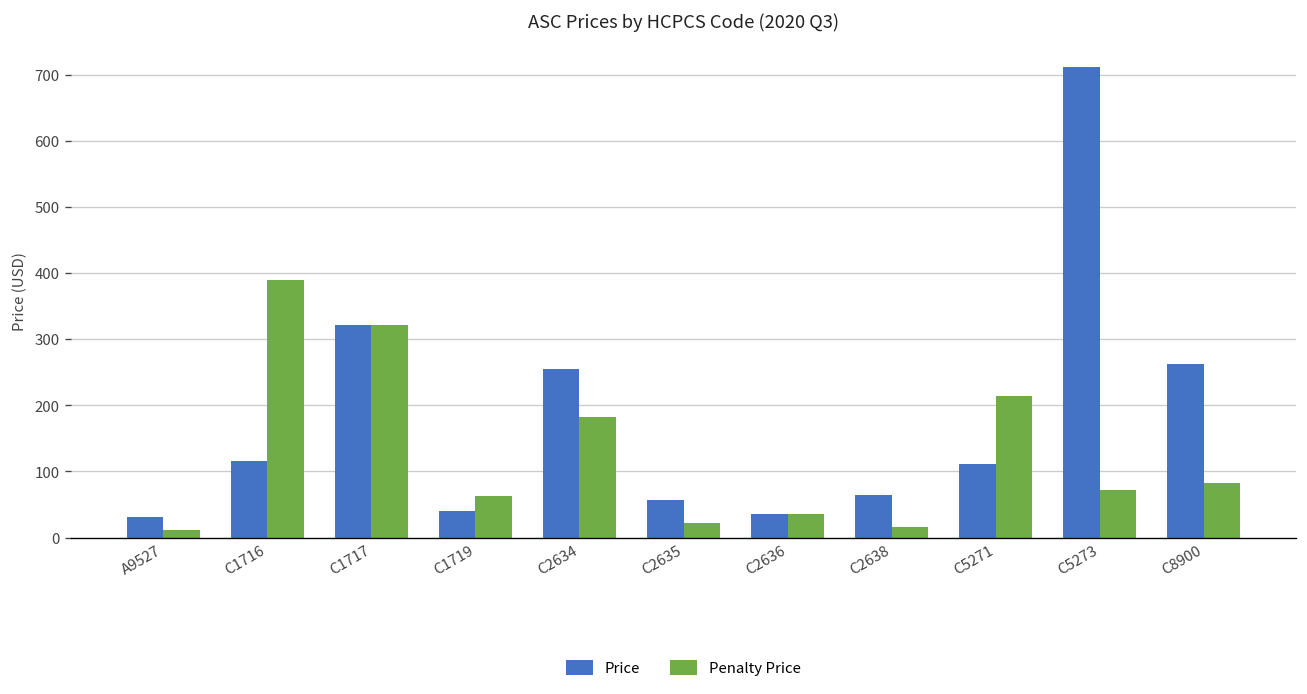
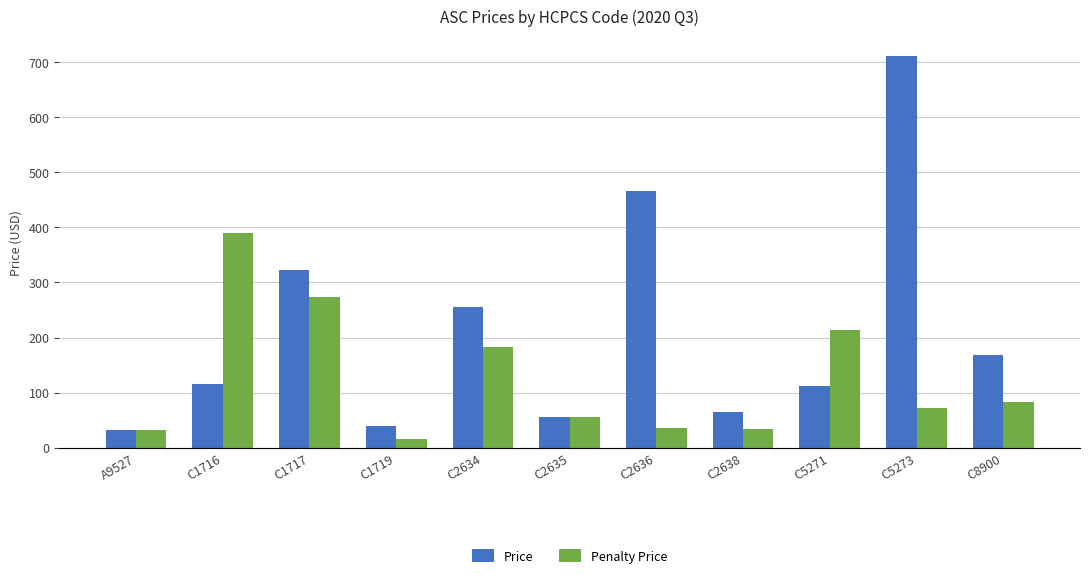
Penalty Price, A9527: 10 -> 30
Penalty Price, C1717: 320 -> 270
Penalty Price, C1719: 60 -> 20
Penalty Price, C2635: 20 -> 60
Price, C2636: 40 -> 470
Penalty Price, C2638: 20 -> 30
Price, C8900: 260 -> 170
